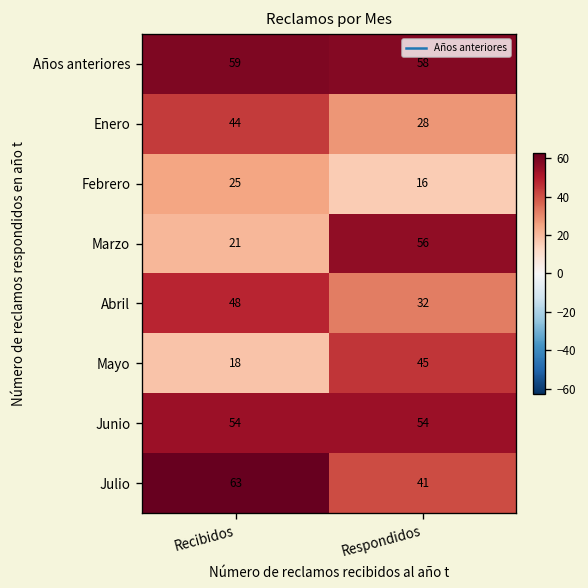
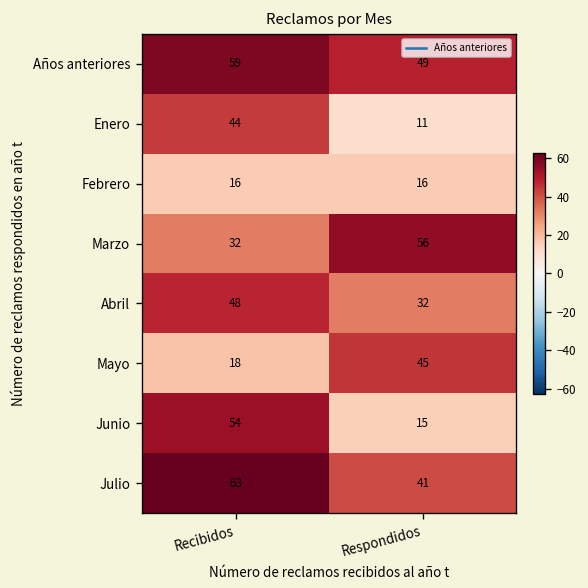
Años anteriores, Respondidos: 58 -> 49
Enero, Respondidos: 28 -> 11
Febrero, Recibidos: 25 -> 16
Marzo, Recibidos: 21 -> 32
Junio, Respondidos: 54 -> 15
